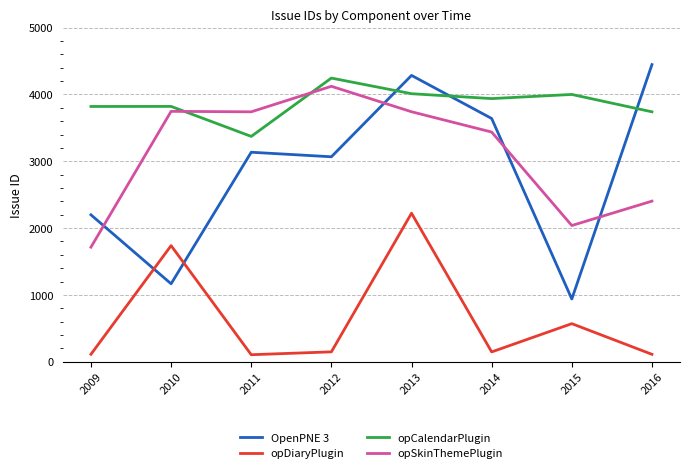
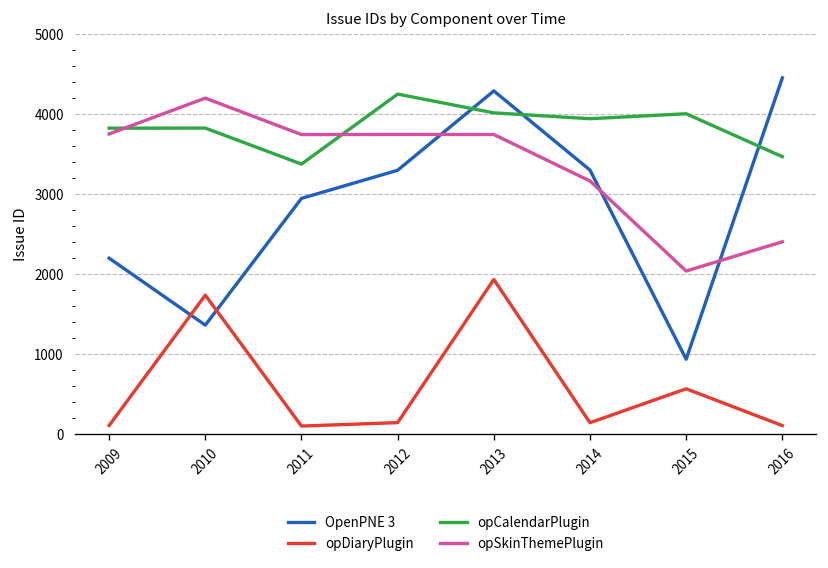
opSkinThemePlugin, 2009: 1700 -> 3700
OpenPNE 3, 2010: 1200 -> 1400
opSkinThemePlugin, 2010: 3700 -> 4200
OpenPNE 3, 2011: 3100 -> 2900
OpenPNE 3, 2012: 3100 -> 3300
opSkinThemePlugin, 2012: 4100 -> 3700
opDiaryPlugin, 2013: 2200 -> 1900
OpenPNE 3, 2014: 3600 -> 3300
opSkinThemePlugin, 2014: 3400 -> 3200
opCalendarPlugin, 2016: 3700 -> 3500
